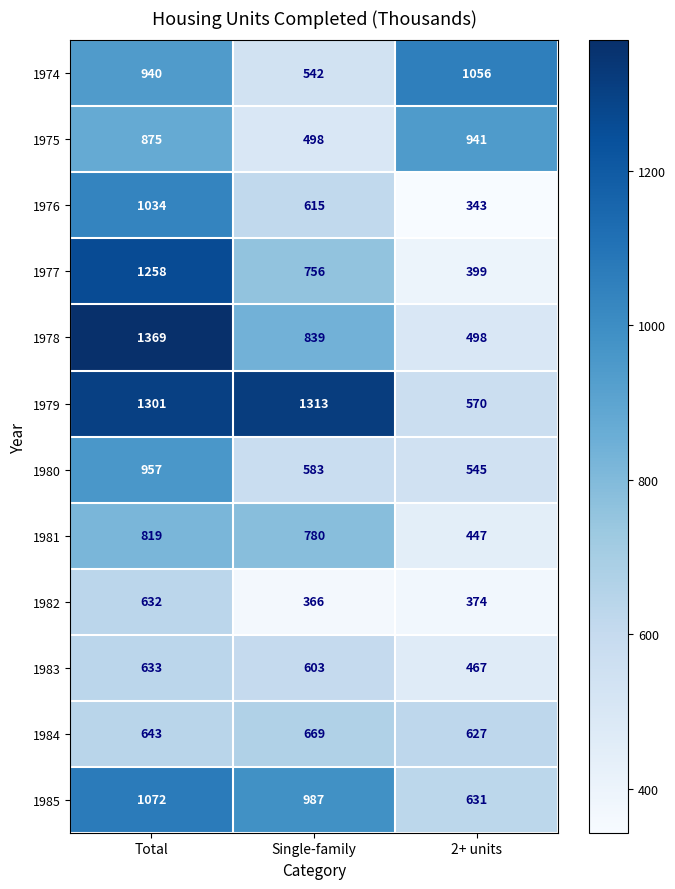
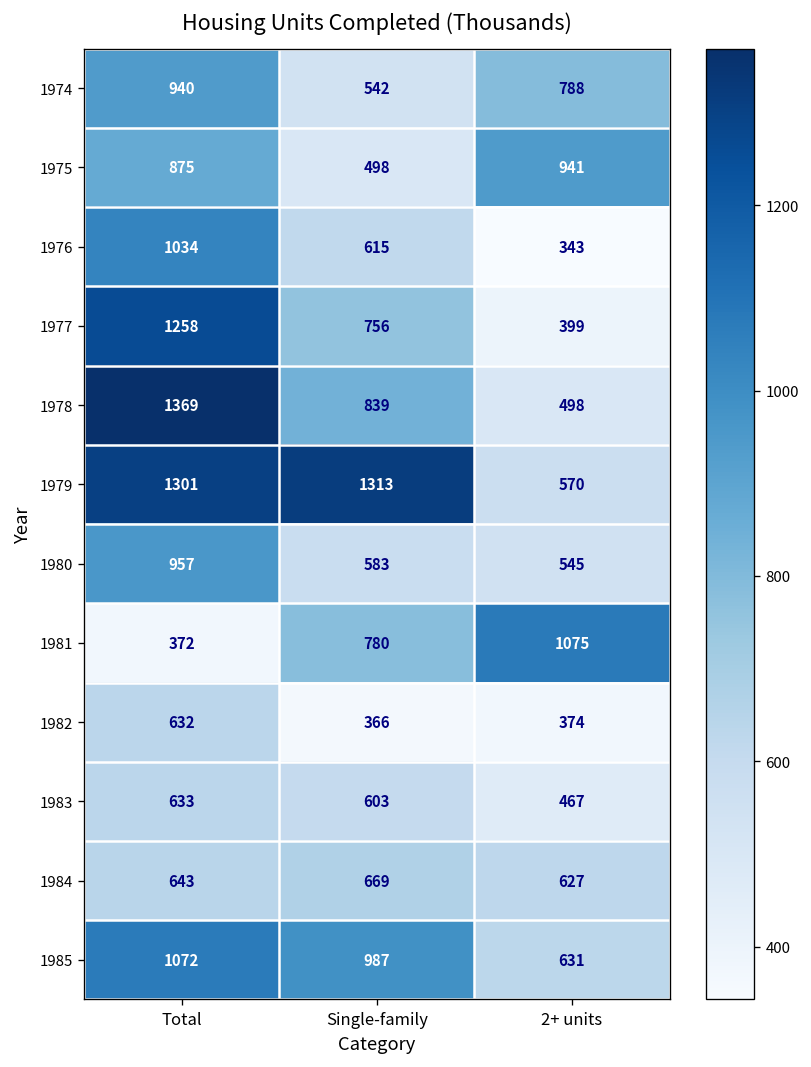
1974, 2+ units: 1056 -> 788
1981, Total: 819 -> 372
1981, 2+ units: 447 -> 1075
